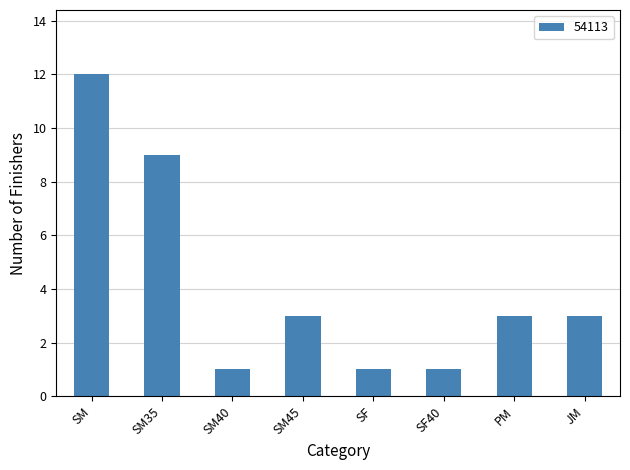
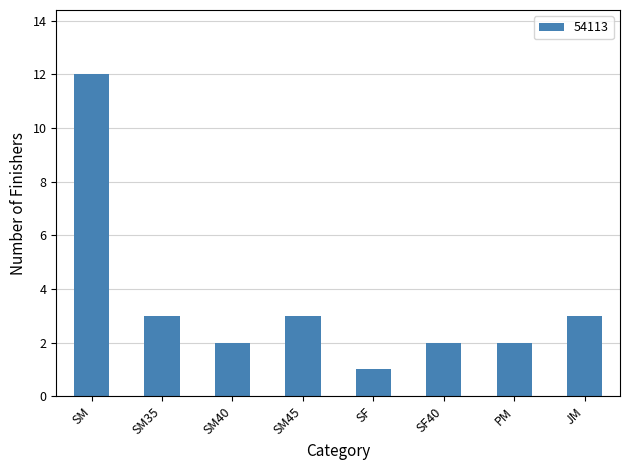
SM35: 9 -> 3
SM40: 1 -> 2
SF40: 1 -> 2
PM: 3 -> 2
